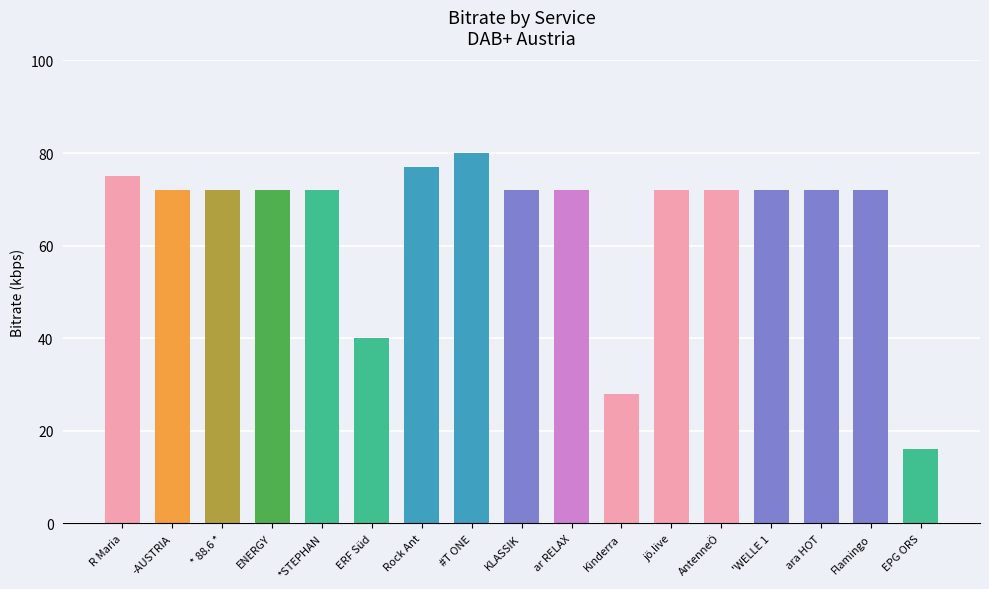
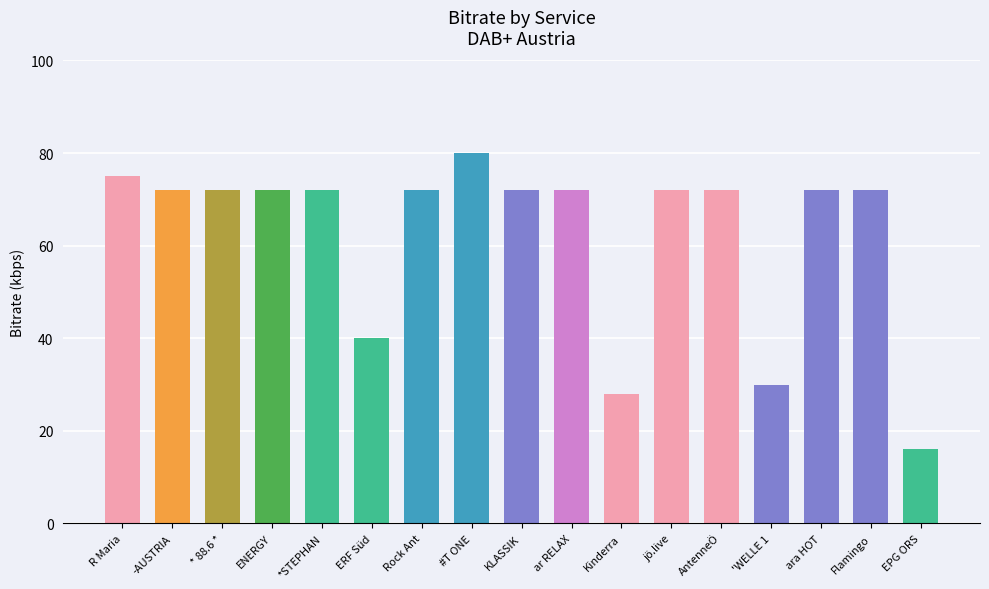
Rock Ant: 77 -> 72
'WELLE 1: 72 -> 30
